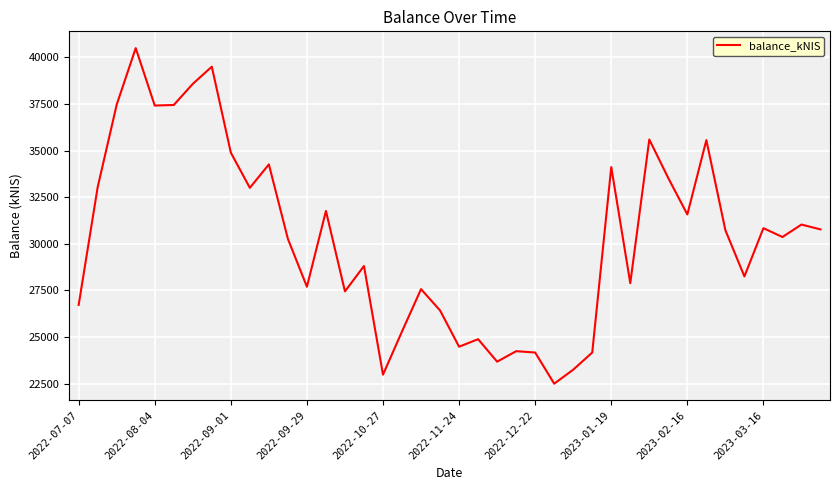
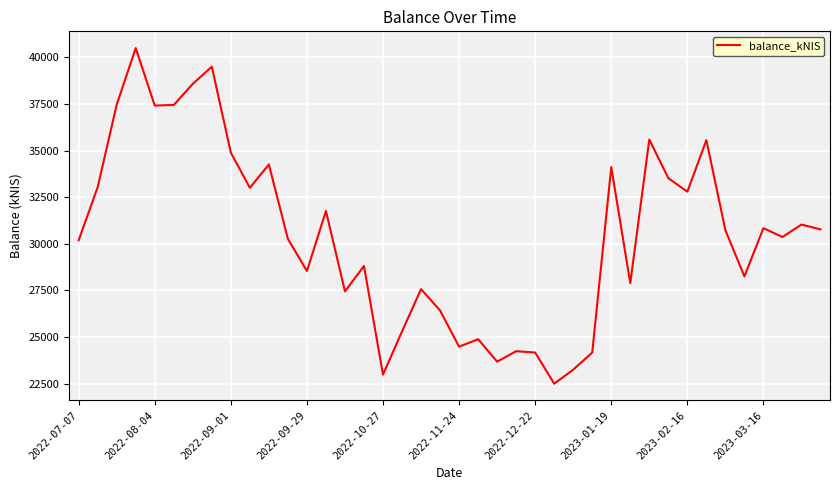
2022-07-07: 26700 -> 30200
2022-09-29: 27700 -> 28500
2023-02-16: 31600 -> 32800
